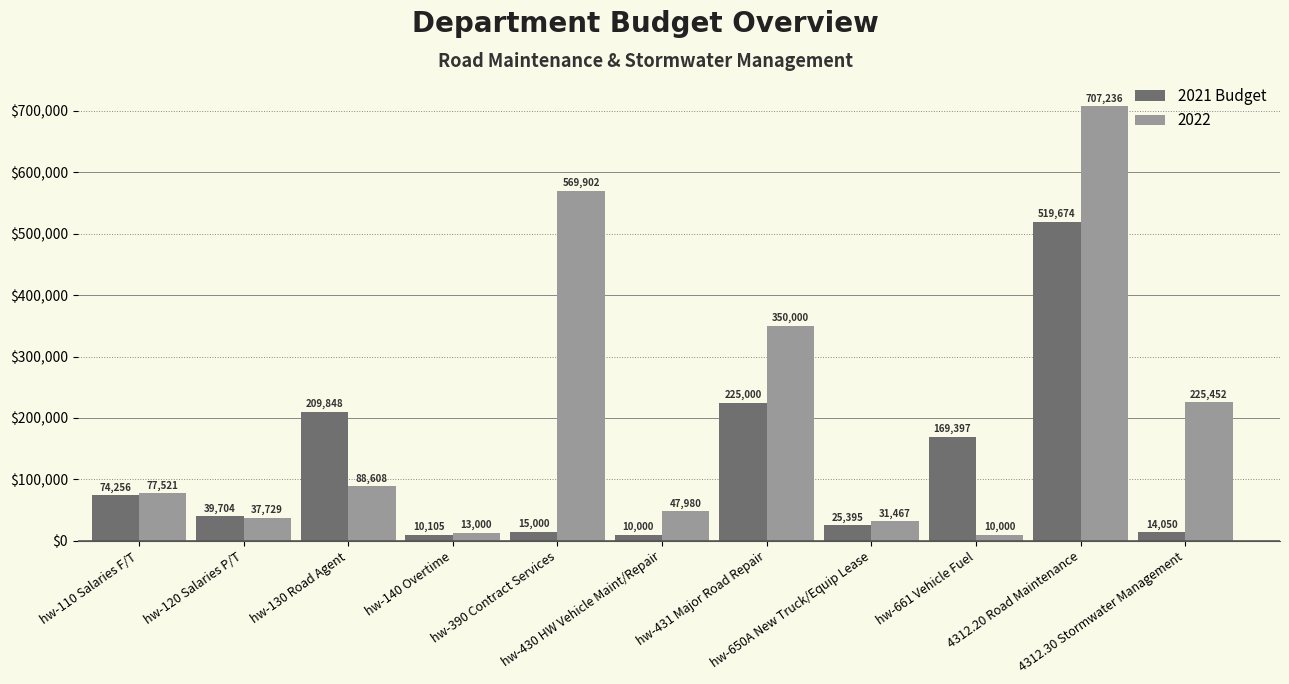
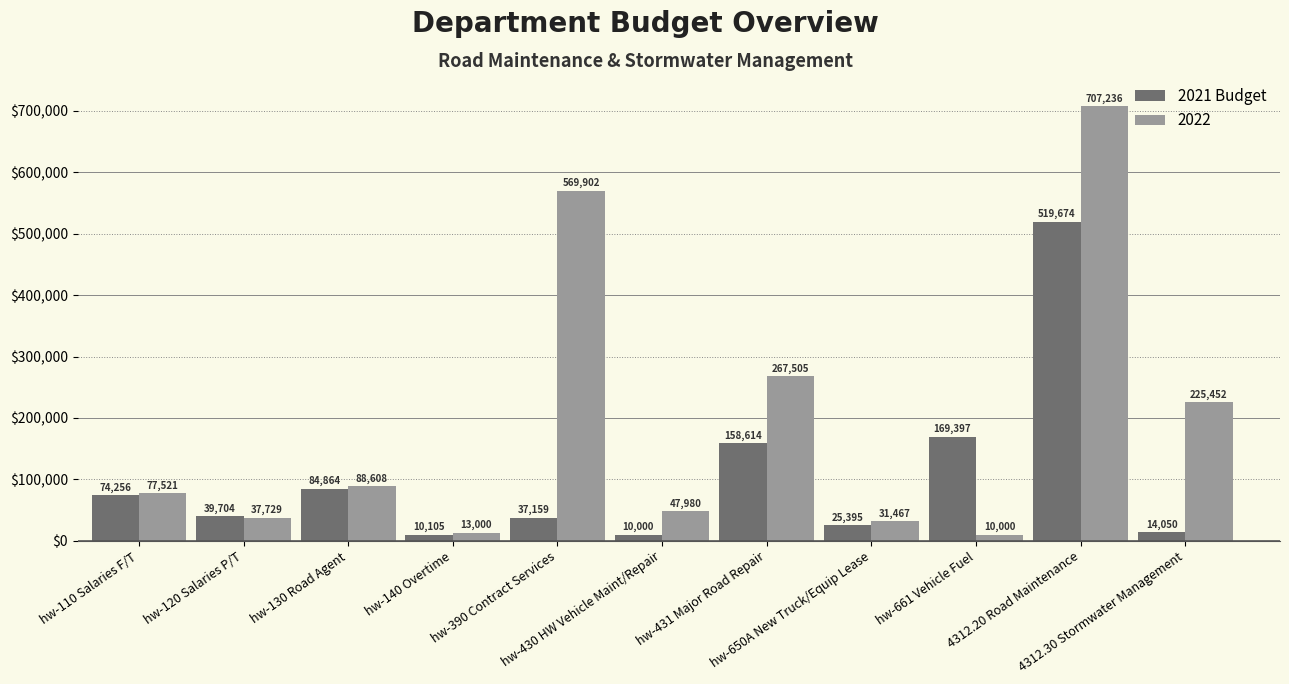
2021 Budget, hw-130 Road Agent: 209,848 -> 84,864
2021 Budget, hw-390 Contract Services: 15,000 -> 37,159
2021 Budget, hw-431 Major Road Repair: 225,000 -> 158,614
2022, hw-431 Major Road Repair: 350,000 -> 267,505
